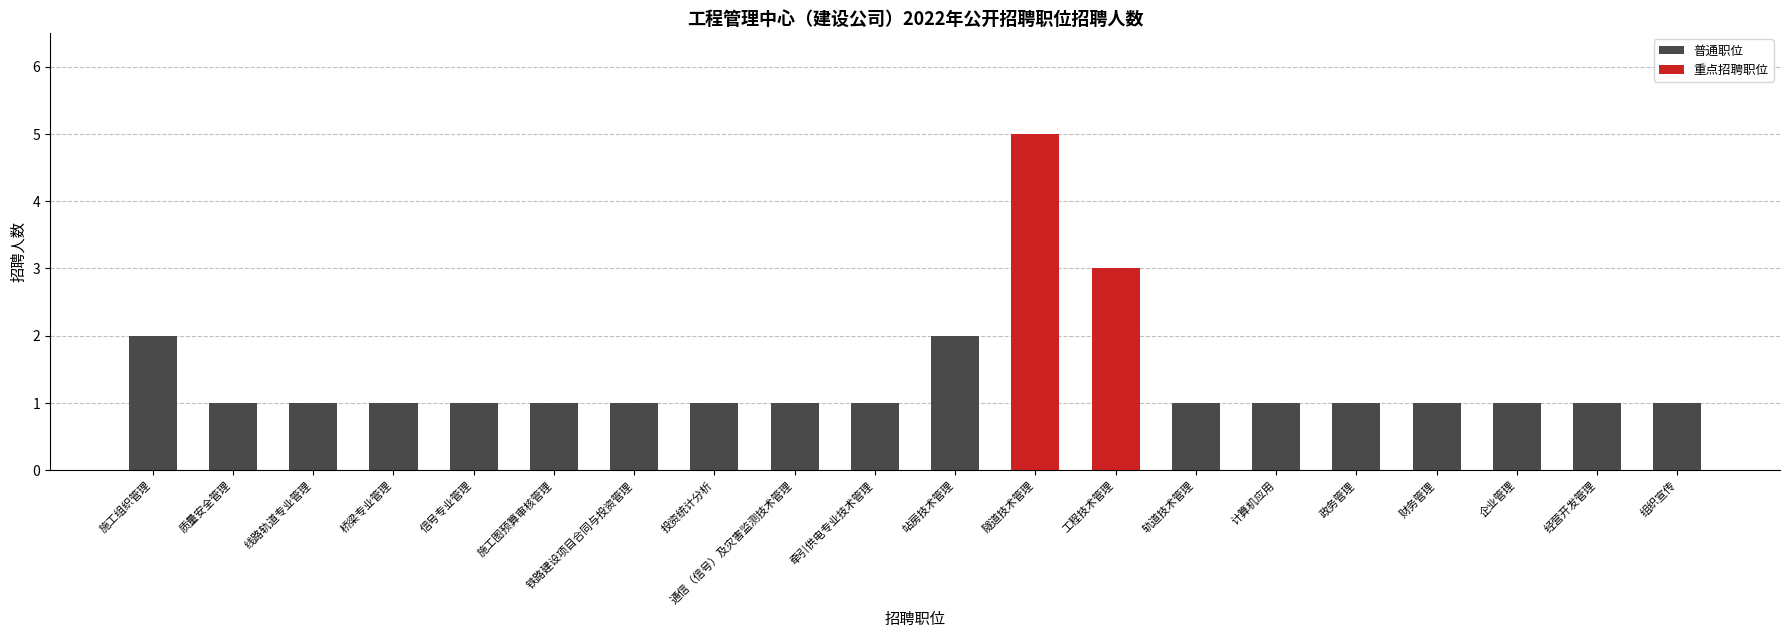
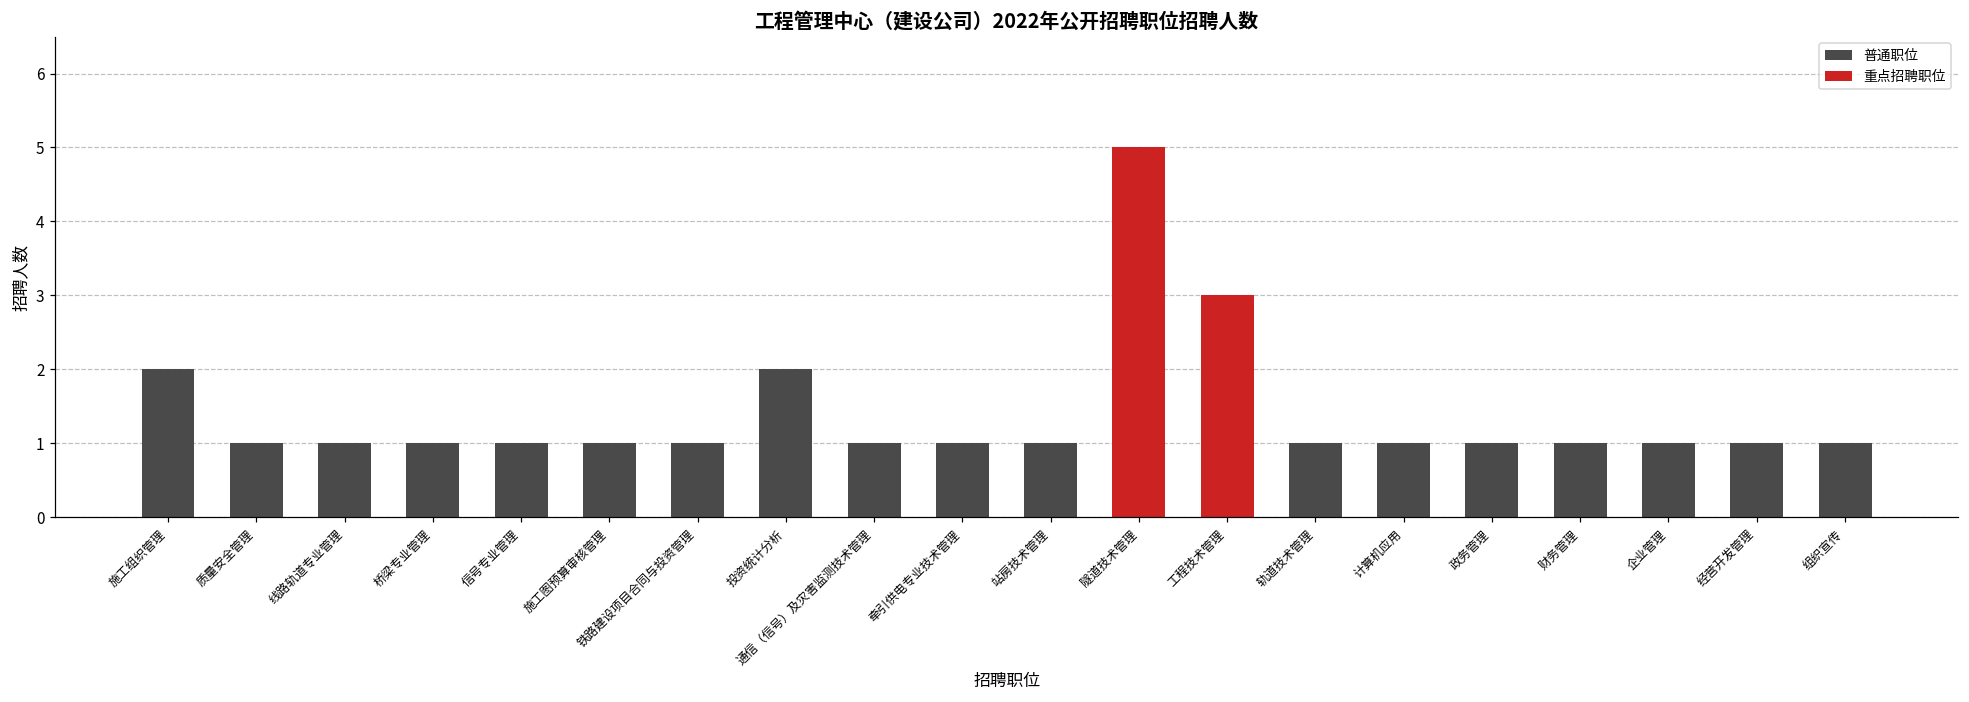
普通职位, 投资统计分析: 1 -> 2
普通职位, 站房技术管理: 2 -> 1
